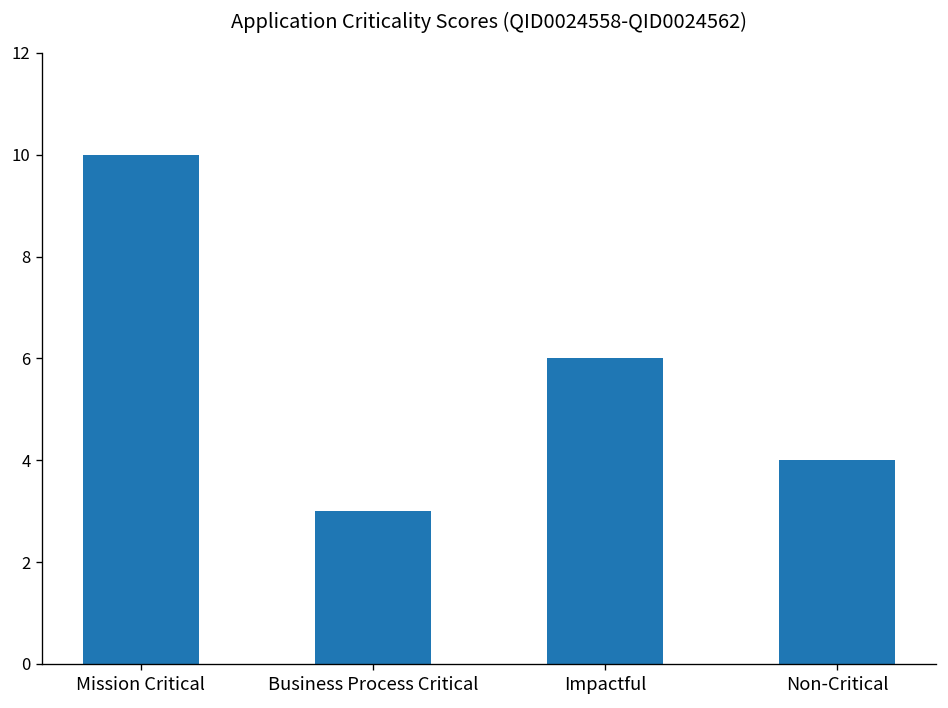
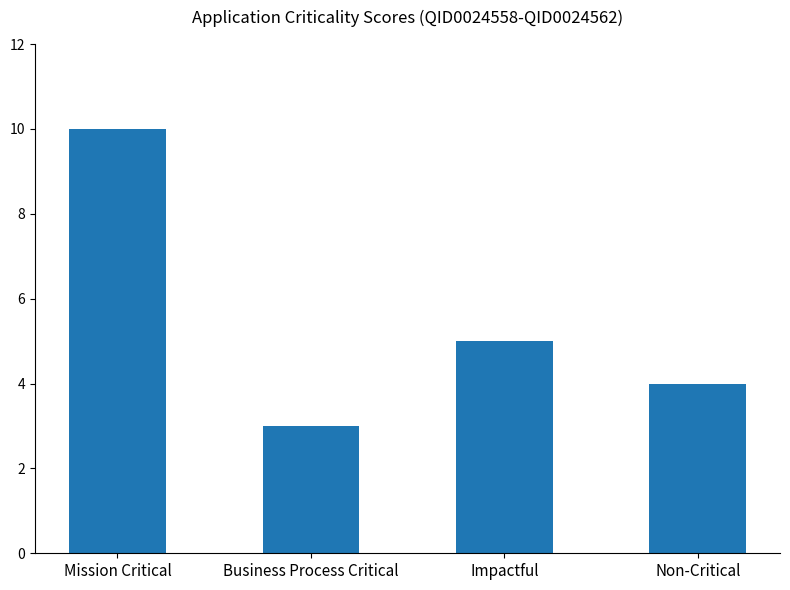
Impactful: 6 -> 5
